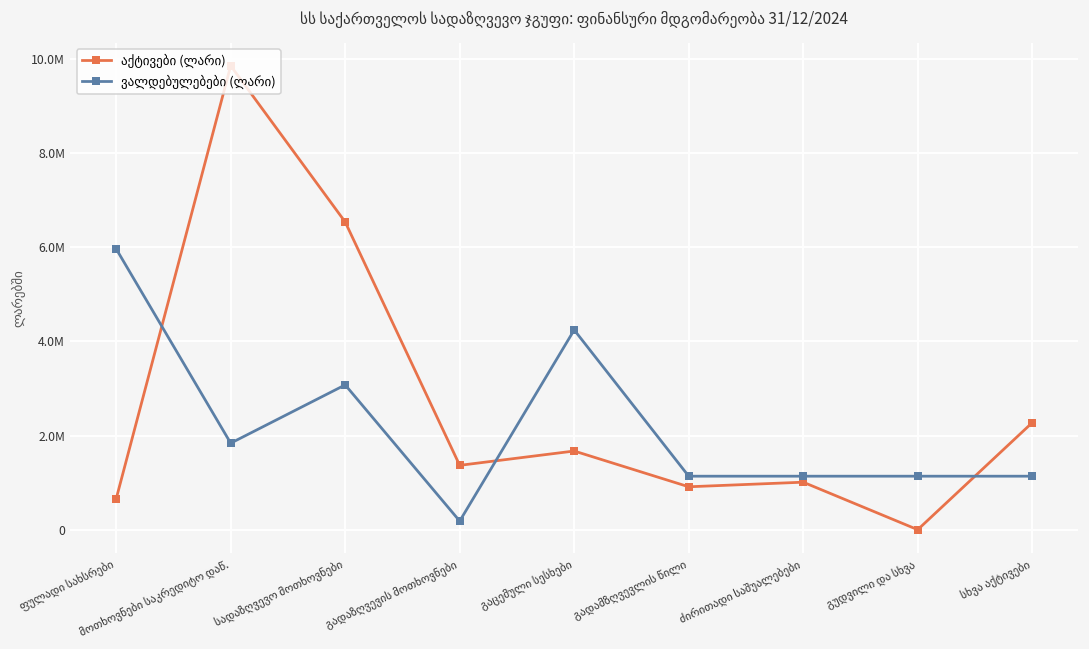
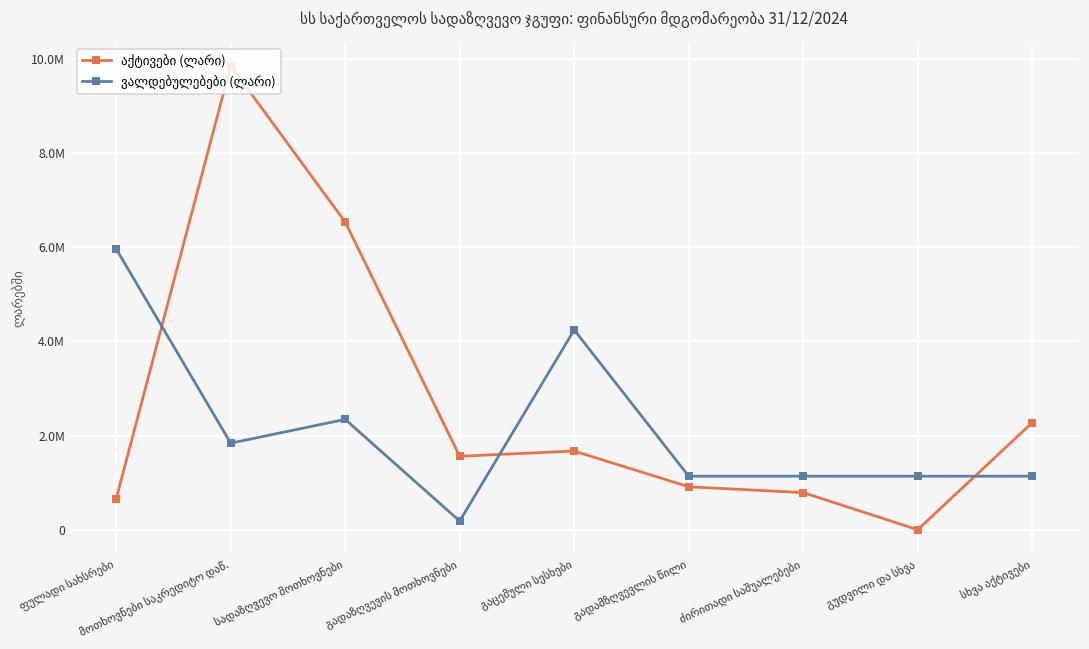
ვალდებულებები (ლარი), სადაზღვევო მოთხოვნები: 3100000 -> 2300000
აქტივები (ლარი), გადაზღვევის მოთხოვნები: 1400000 -> 1600000
აქტივები (ლარი), ძირითადი საშუალებები: 1000000 -> 800000
